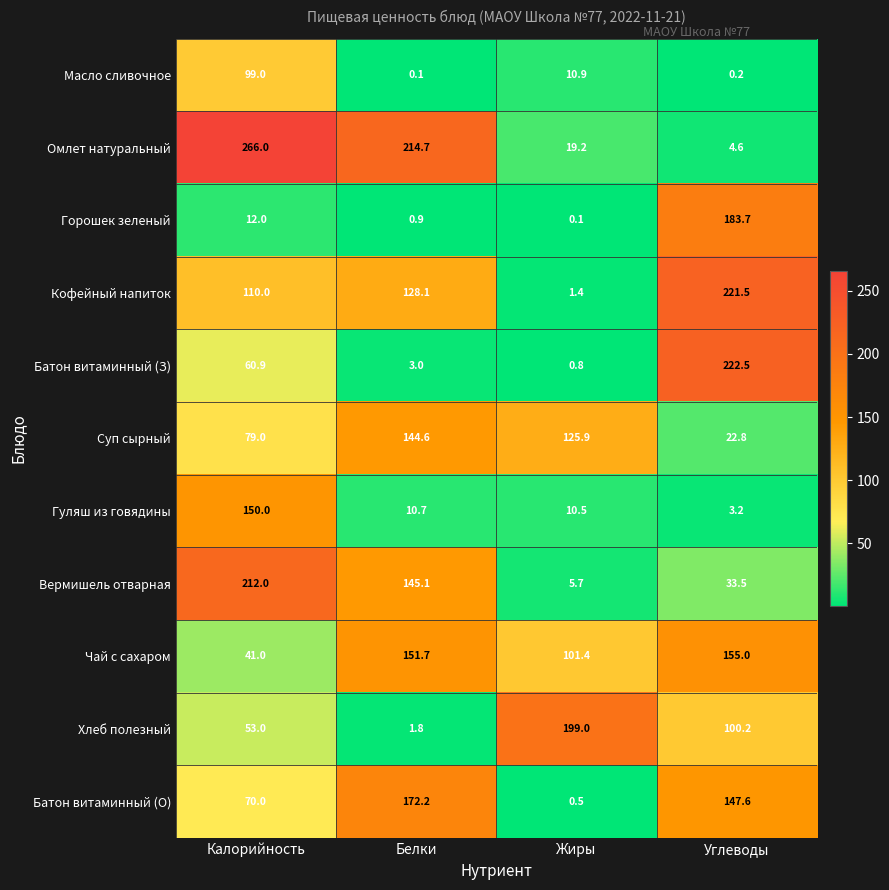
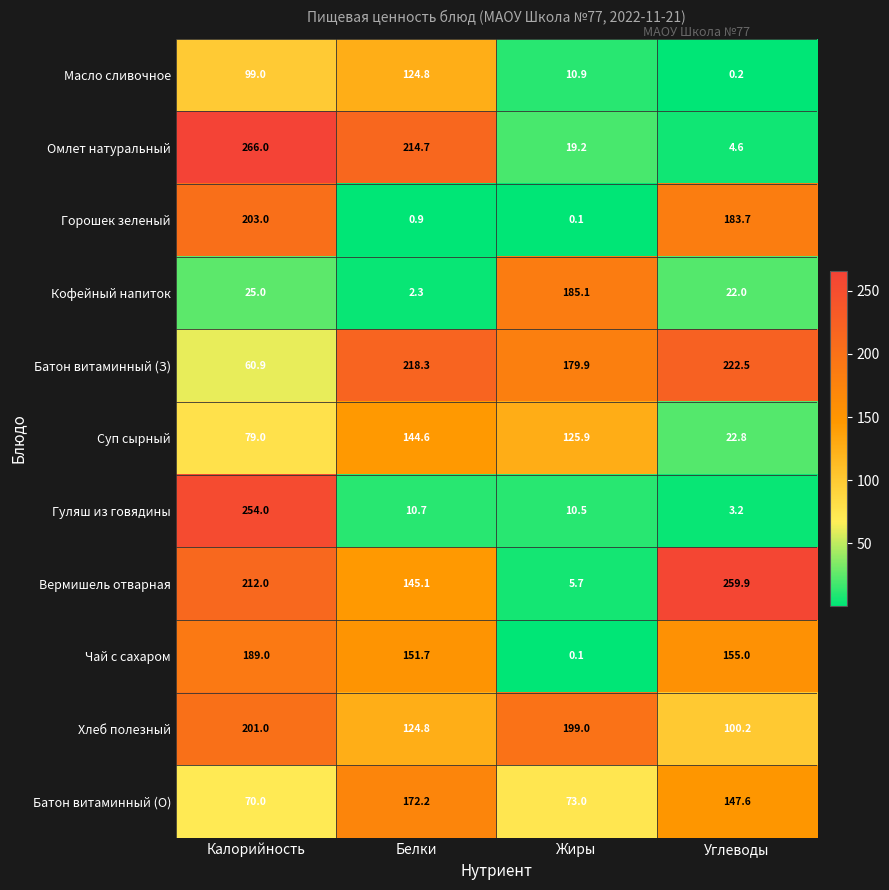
Масло сливочное, Белки: 0.1 -> 124.8
Горошек зеленый, Калорийность: 12.0 -> 203.0
Кофейный напиток, Калорийность: 110.0 -> 25.0
Кофейный напиток, Белки: 128.1 -> 2.3
Кофейный напиток, Жиры: 1.4 -> 185.1
Кофейный напиток, Углеводы: 221.5 -> 22.0
Батон витаминный (З), Белки: 3.0 -> 218.3
Батон витаминный (З), Жиры: 0.8 -> 179.9
Гуляш из говядины, Калорийность: 150.0 -> 254.0
Вермишель отварная, Углеводы: 33.5 -> 259.9
Чай с сахаром, Калорийность: 41.0 -> 189.0
Чай с сахаром, Жиры: 101.4 -> 0.1
Хлеб полезный, Калорийность: 53.0 -> 201.0
Хлеб полезный, Белки: 1.8 -> 124.8
Батон витаминный (О), Жиры: 0.5 -> 73.0
